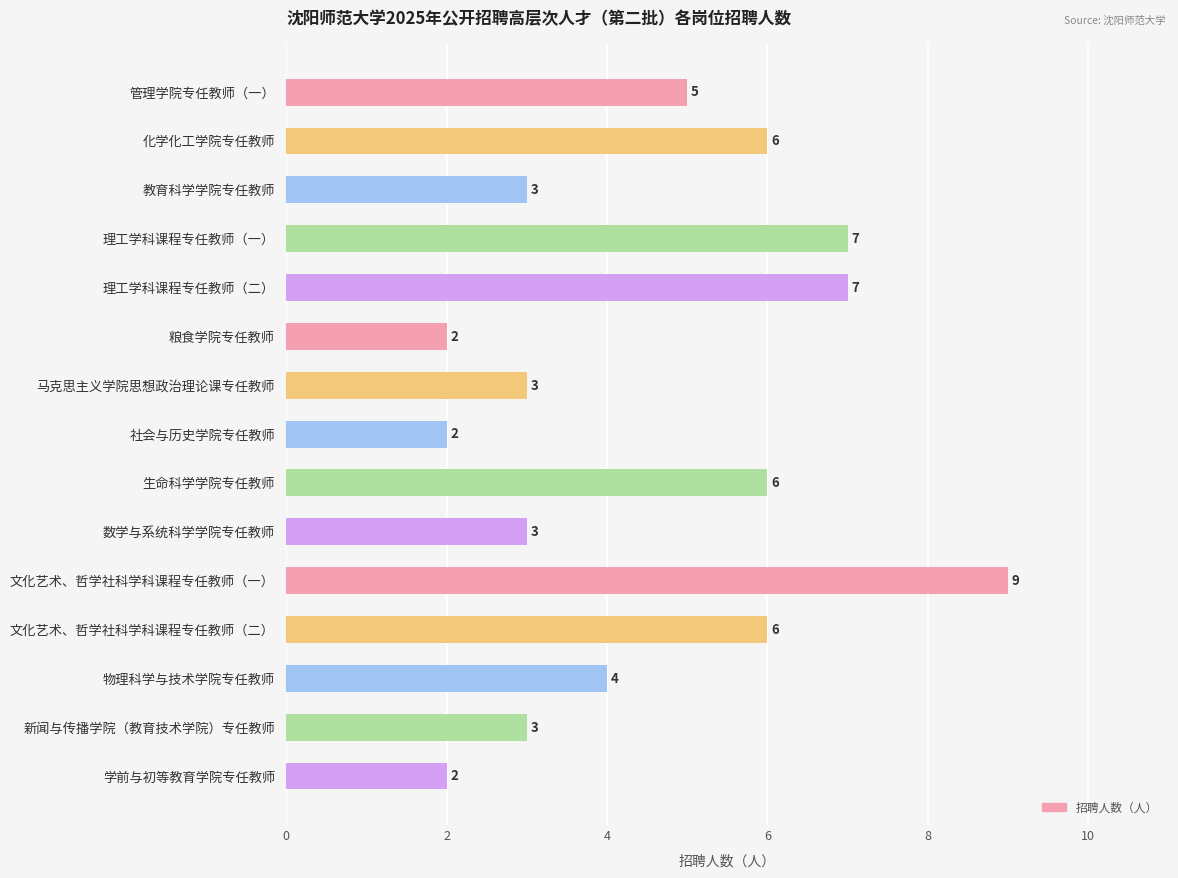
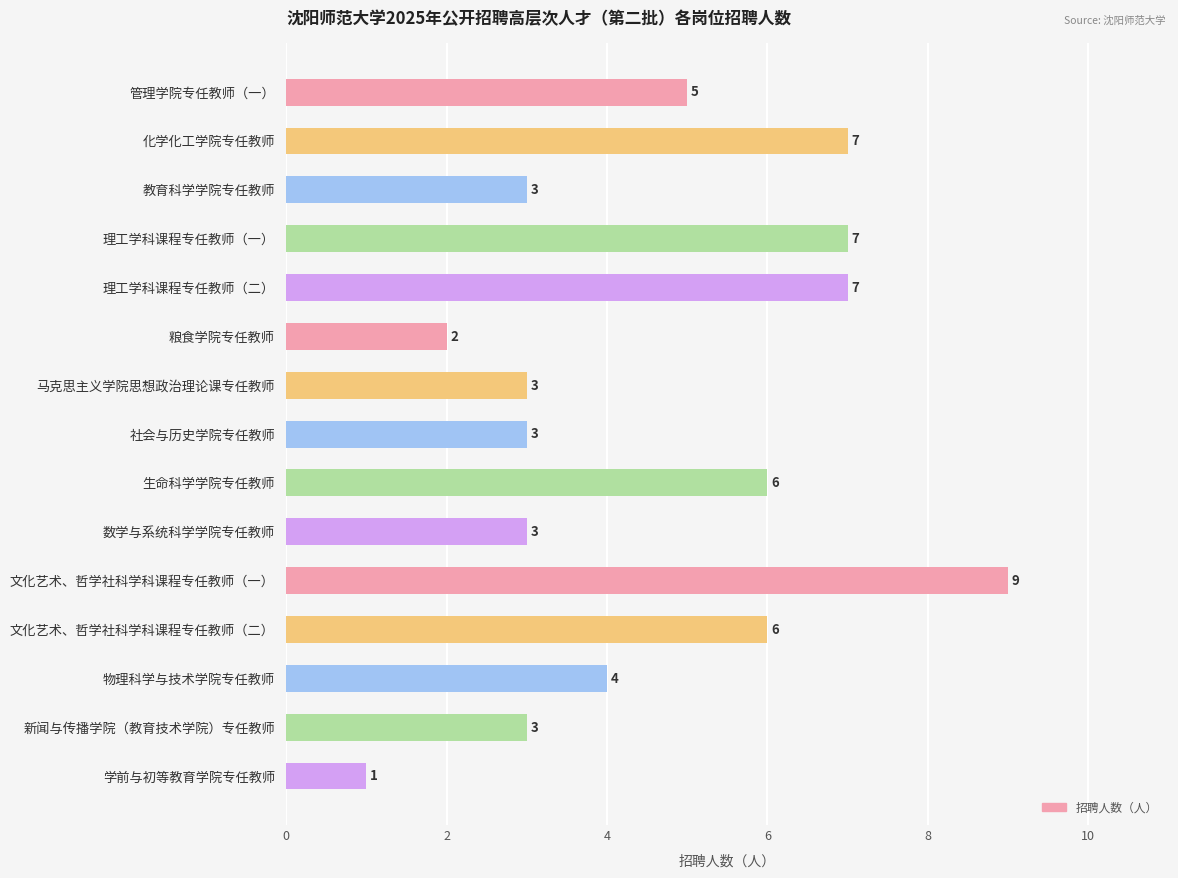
化学化工学院专任教师: 6 -> 7
社会与历史学院专任教师: 2 -> 3
学前与初等教育学院专任教师: 2 -> 1
